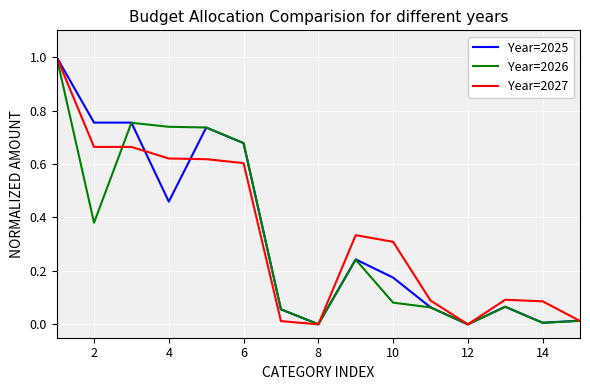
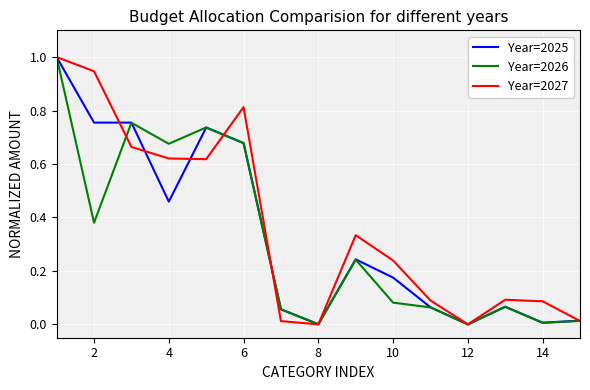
Year=2027, 2: 0.66 -> 0.95
Year=2026, 4: 0.74 -> 0.68
Year=2027, 6: 0.60 -> 0.81
Year=2027, 10: 0.31 -> 0.24
